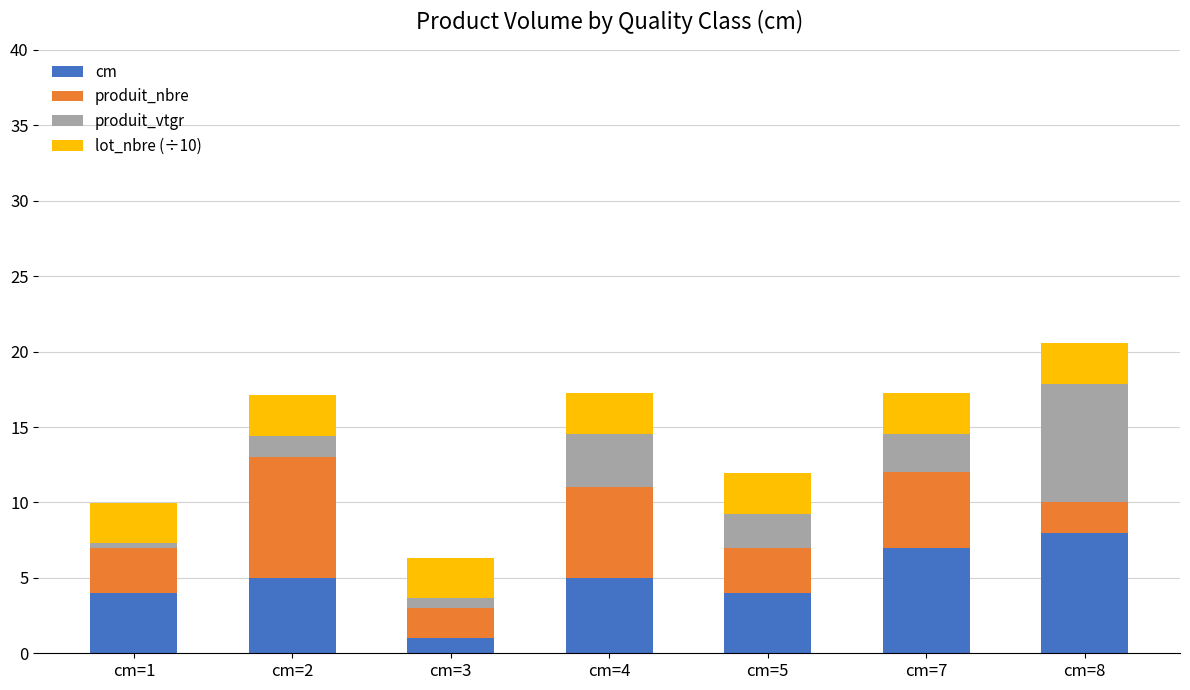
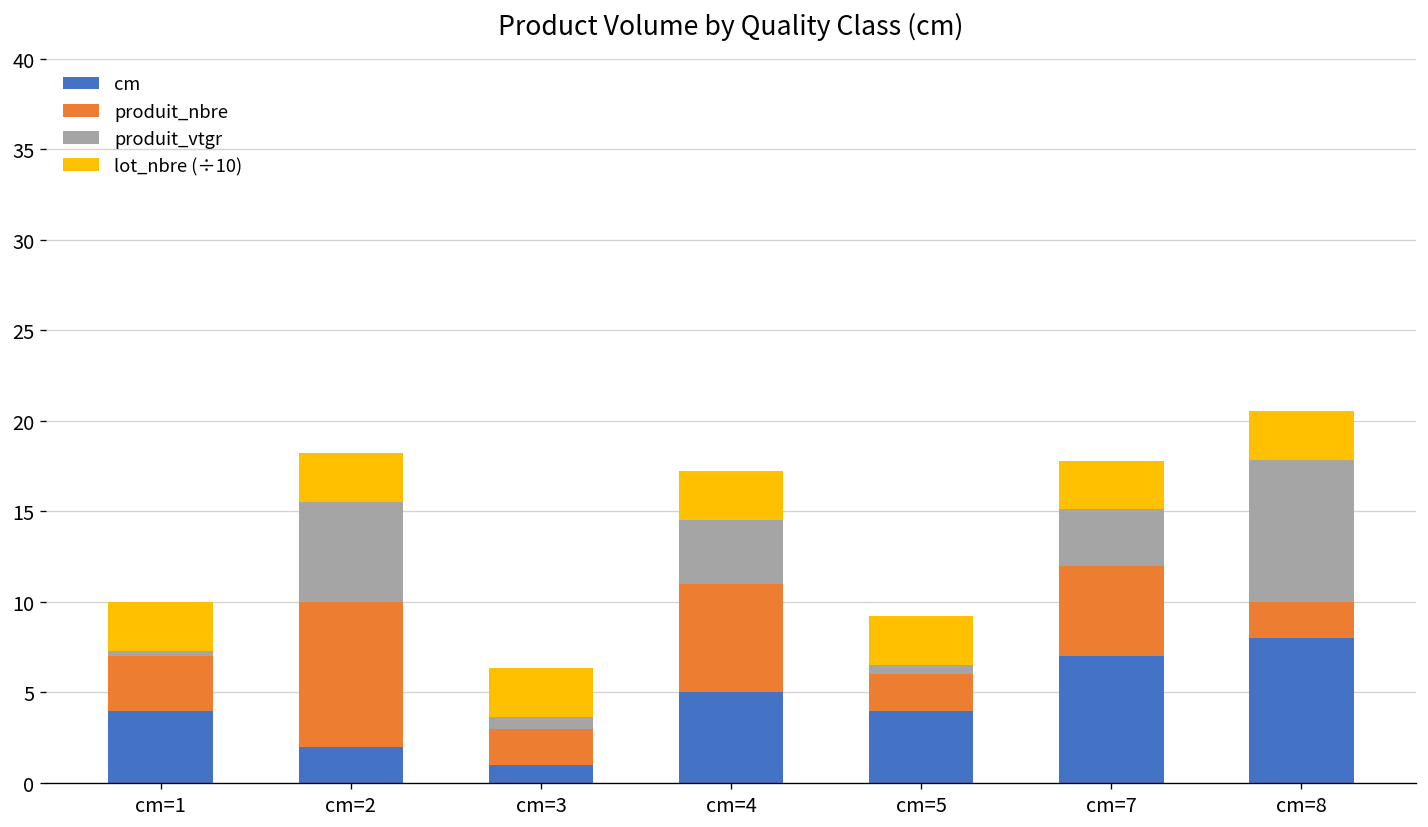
cm, cm=2: 5 -> 2
produit_vtgr, cm=2: 1.4 -> 5.5
produit_nbre, cm=5: 3 -> 2
produit_vtgr, cm=5: 2.2 -> 0.5
produit_vtgr, cm=7: 2.5 -> 3.1
